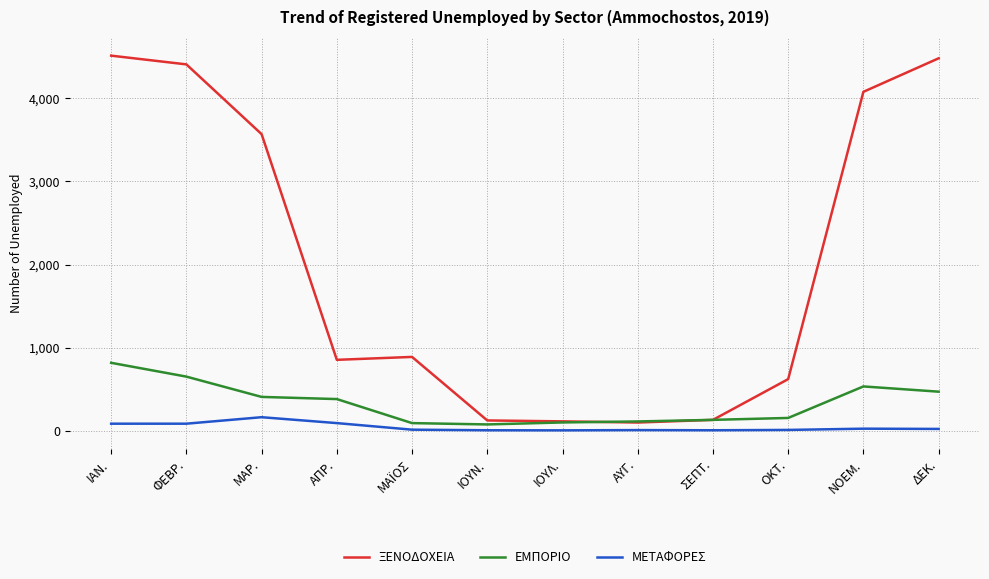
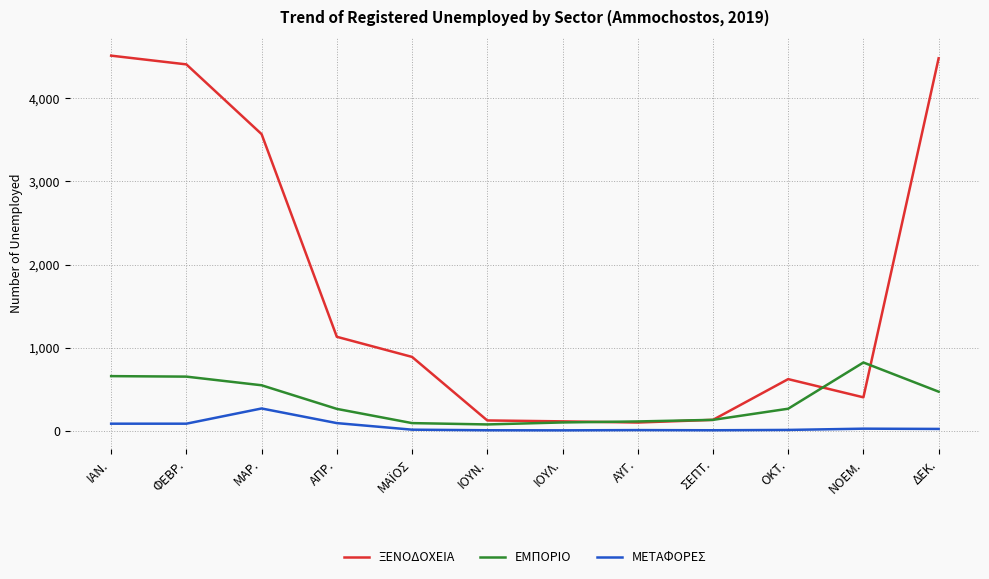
ΕΜΠΟΡΙΟ, ΙΑΝ.: 800 -> 700
ΕΜΠΟΡΙΟ, ΜΑΡ.: 400 -> 500
ΜΕΤΑΦΟΡΕΣ, ΜΑΡ.: 200 -> 300
ΞΕΝΟΔΟΧΕΙΑ, ΑΠΡ.: 900 -> 1,100
ΕΜΠΟΡΙΟ, ΑΠΡ.: 400 -> 300
ΕΜΠΟΡΙΟ, ΟΚΤ.: 200 -> 300
ΞΕΝΟΔΟΧΕΙΑ, ΝΟΕΜ.: 4,100 -> 400
ΕΜΠΟΡΙΟ, ΝΟΕΜ.: 500 -> 800
